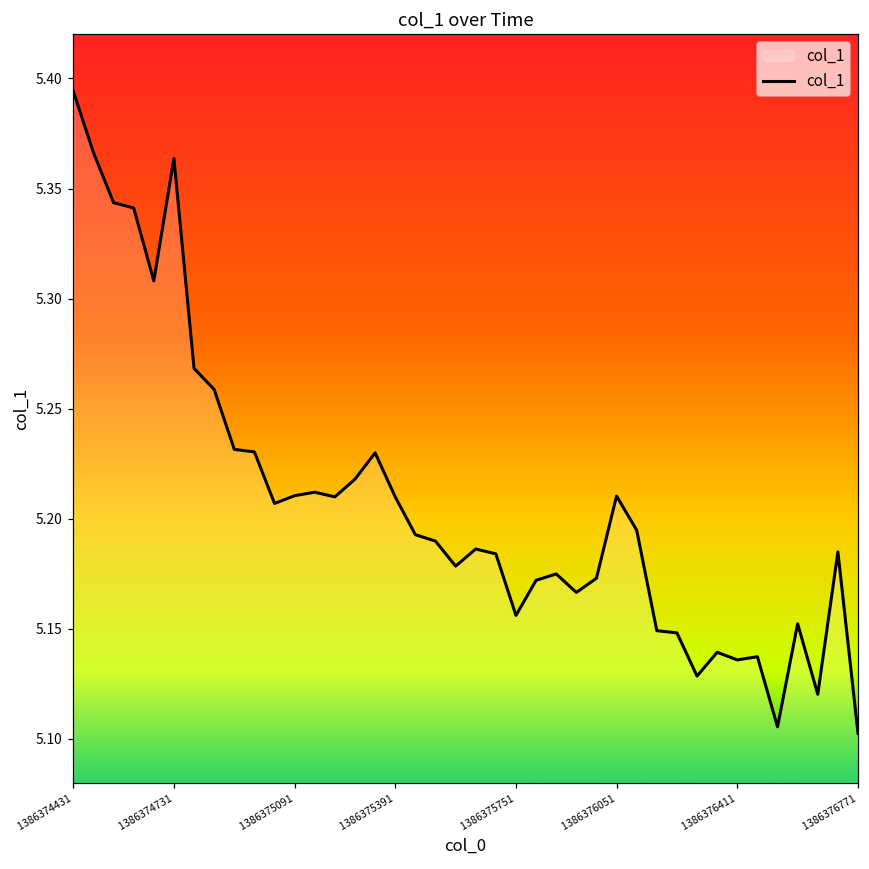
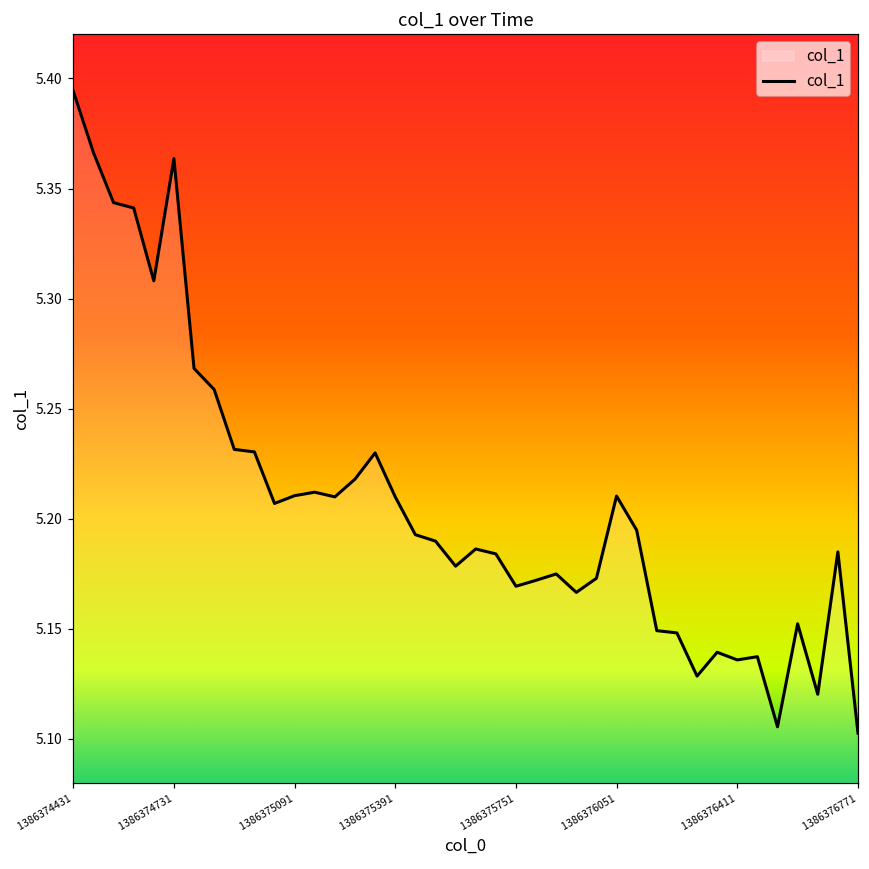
1386375751: 5.156 -> 5.169
